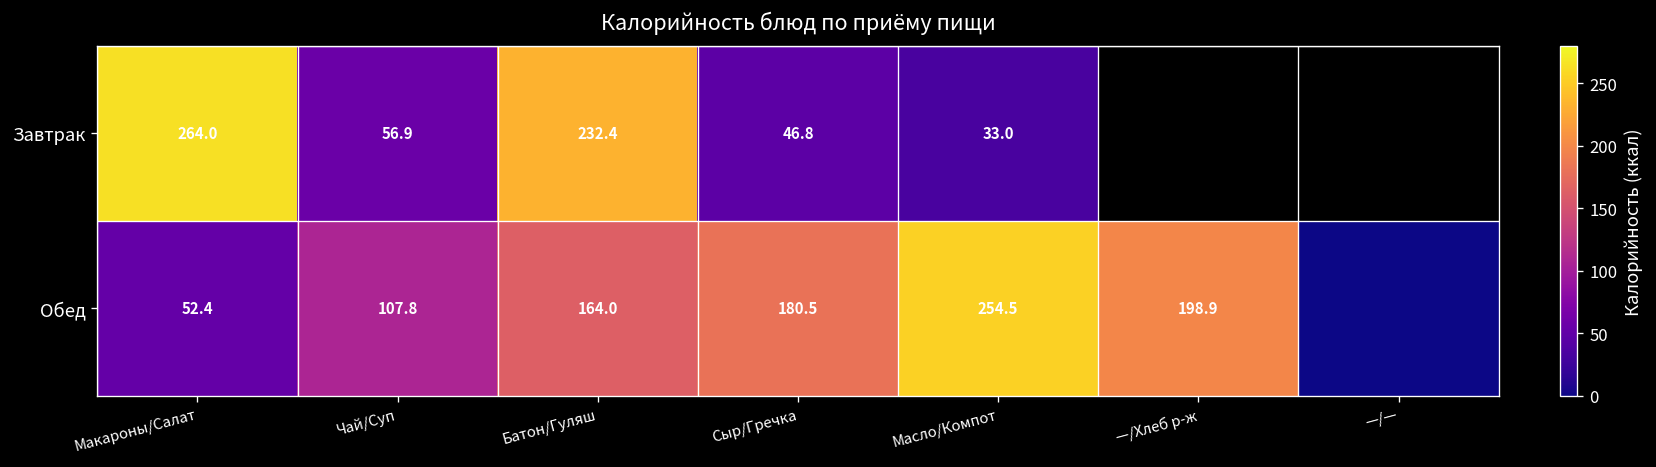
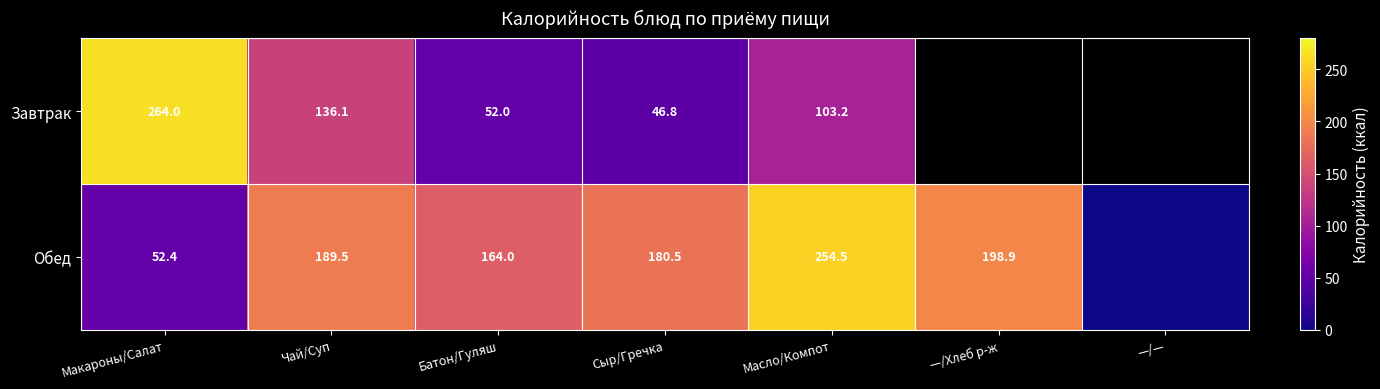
Завтрак, Чай/Суп: 56.9 -> 136.1
Завтрак, Батон/Гуляш: 232.4 -> 52.0
Завтрак, Масло/Компот: 33.0 -> 103.2
Обед, Чай/Суп: 107.8 -> 189.5
